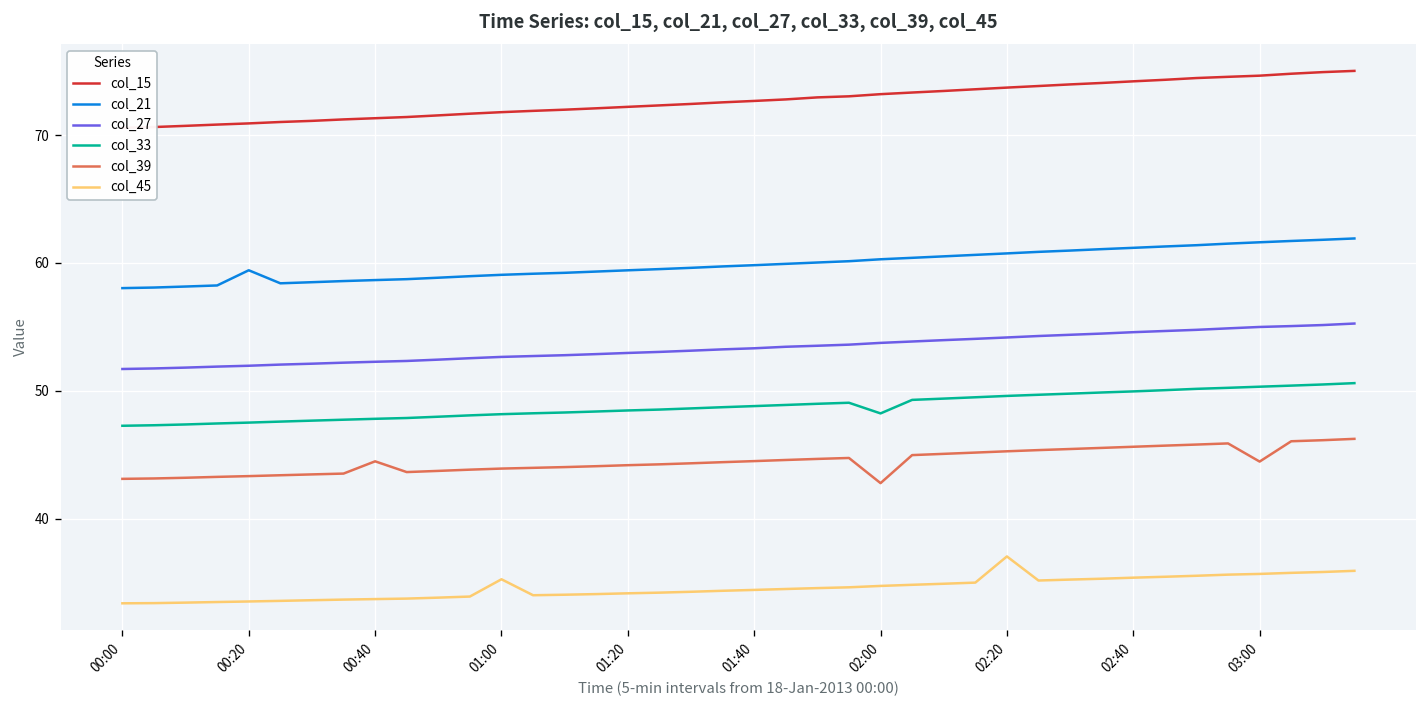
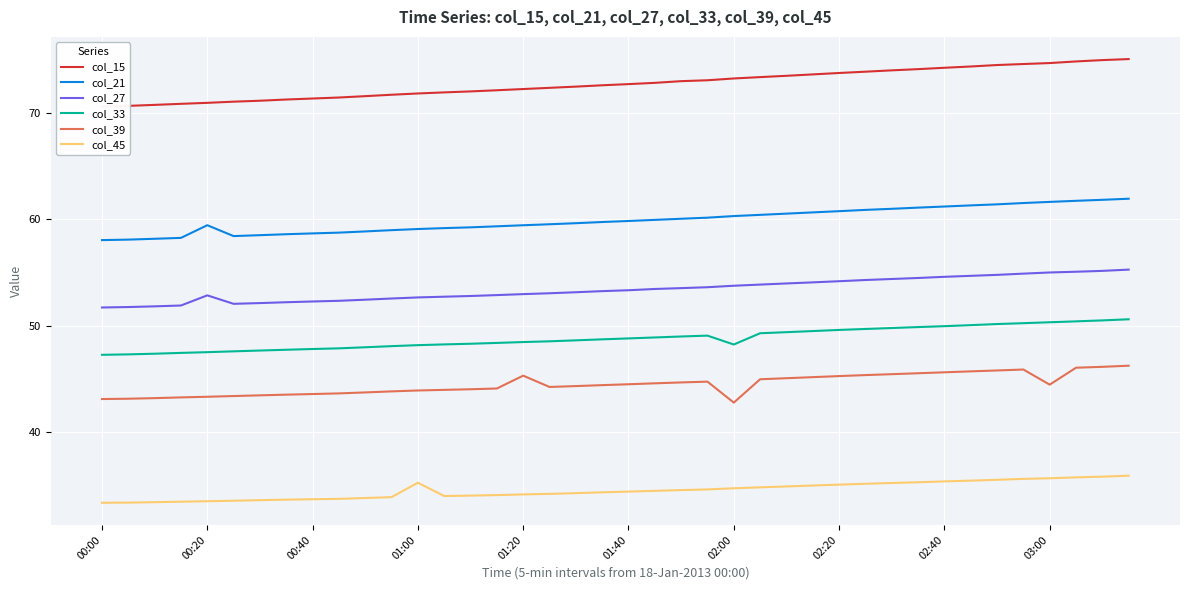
col_27, 00:20: 52.0 -> 52.9
col_39, 00:40: 44.5 -> 43.6
col_39, 01:20: 44.2 -> 45.3
col_45, 02:20: 37.1 -> 35.1
